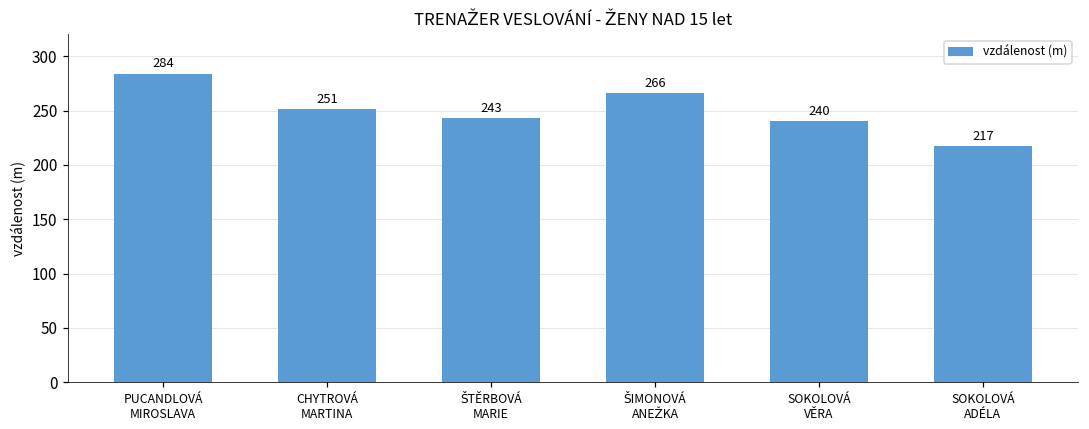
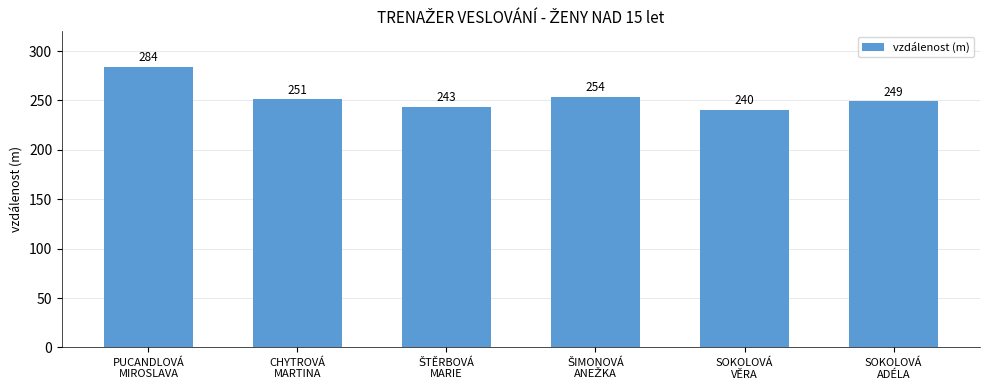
ŠIMONOVÁ ANEŽKA: 266 -> 254
SOKOLOVÁ ADÉLA: 217 -> 249
